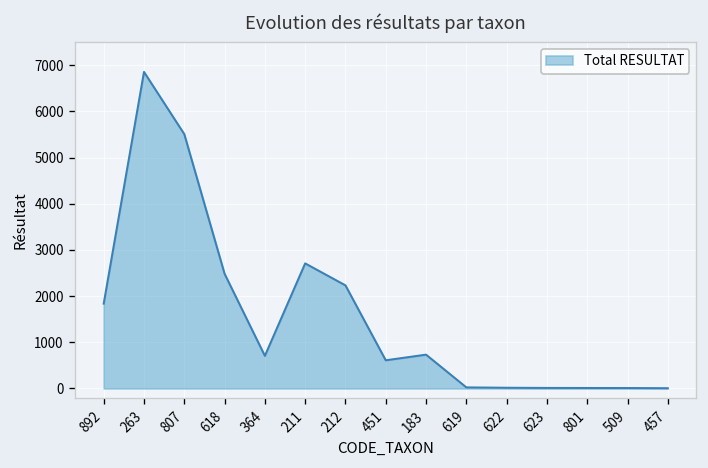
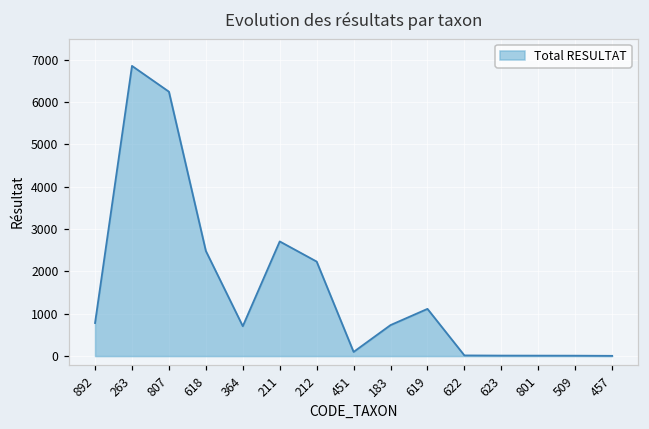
892: 1800 -> 800
807: 5500 -> 6200
451: 600 -> 100
619: 0 -> 1100
